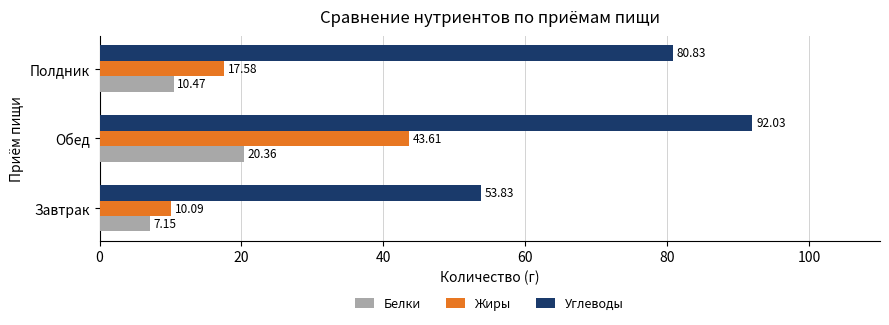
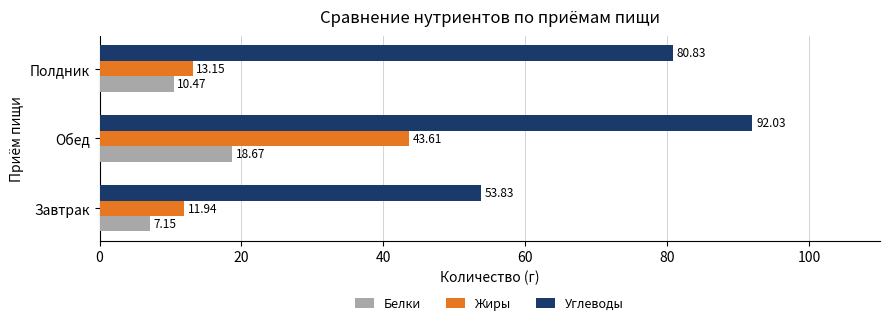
Жиры, Полдник: 17.58 -> 13.15
Белки, Обед: 20.36 -> 18.67
Жиры, Завтрак: 10.09 -> 11.94
